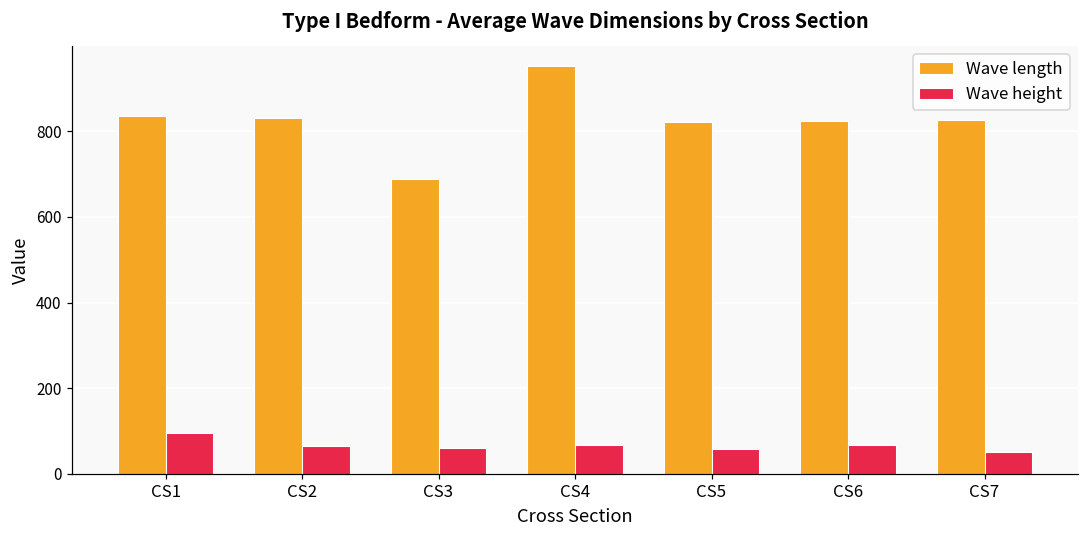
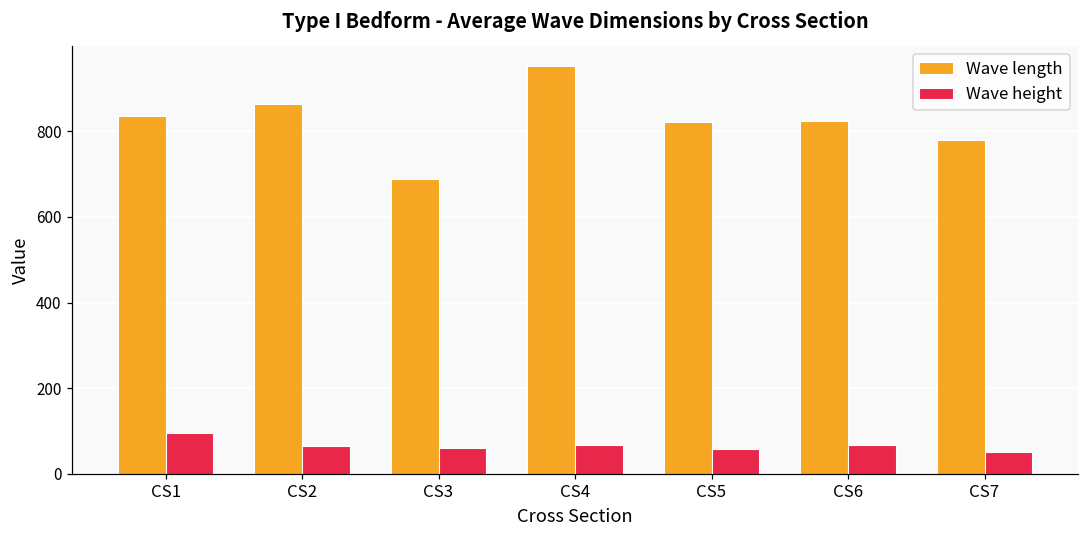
Wave length, CS2: 830 -> 860
Wave length, CS7: 830 -> 780
